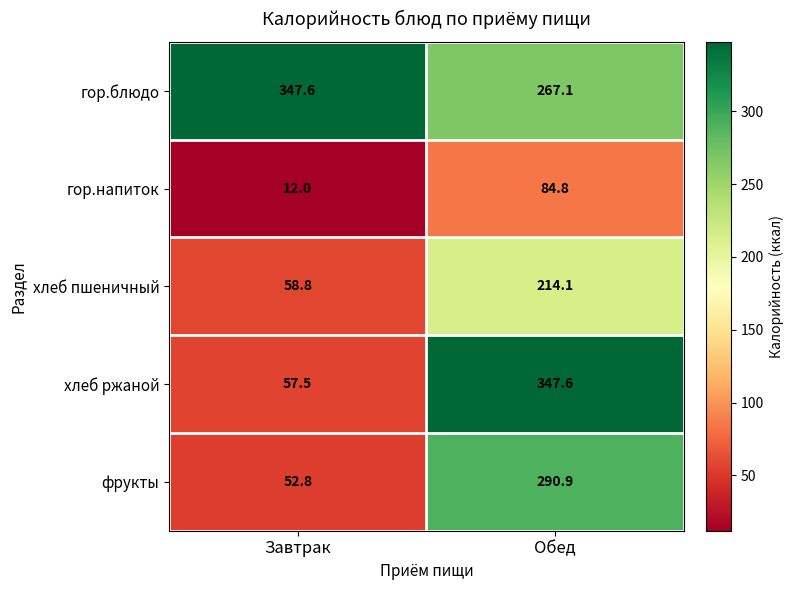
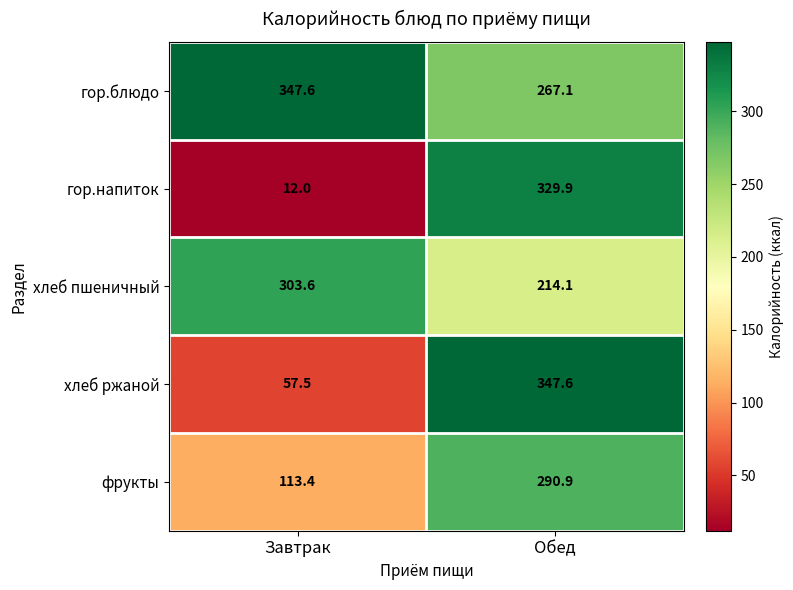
гор.напиток, Обед: 84.8 -> 329.9
хлеб пшеничный, Завтрак: 58.8 -> 303.6
фрукты, Завтрак: 52.8 -> 113.4
